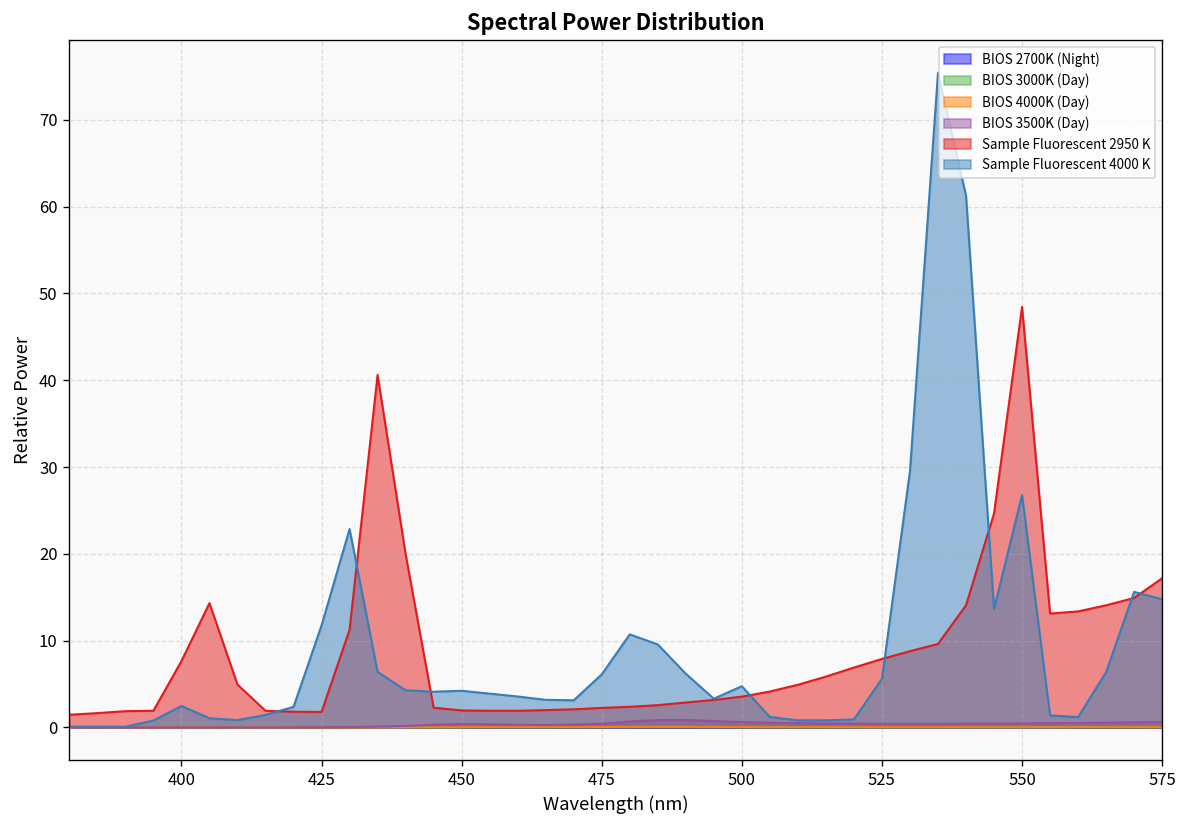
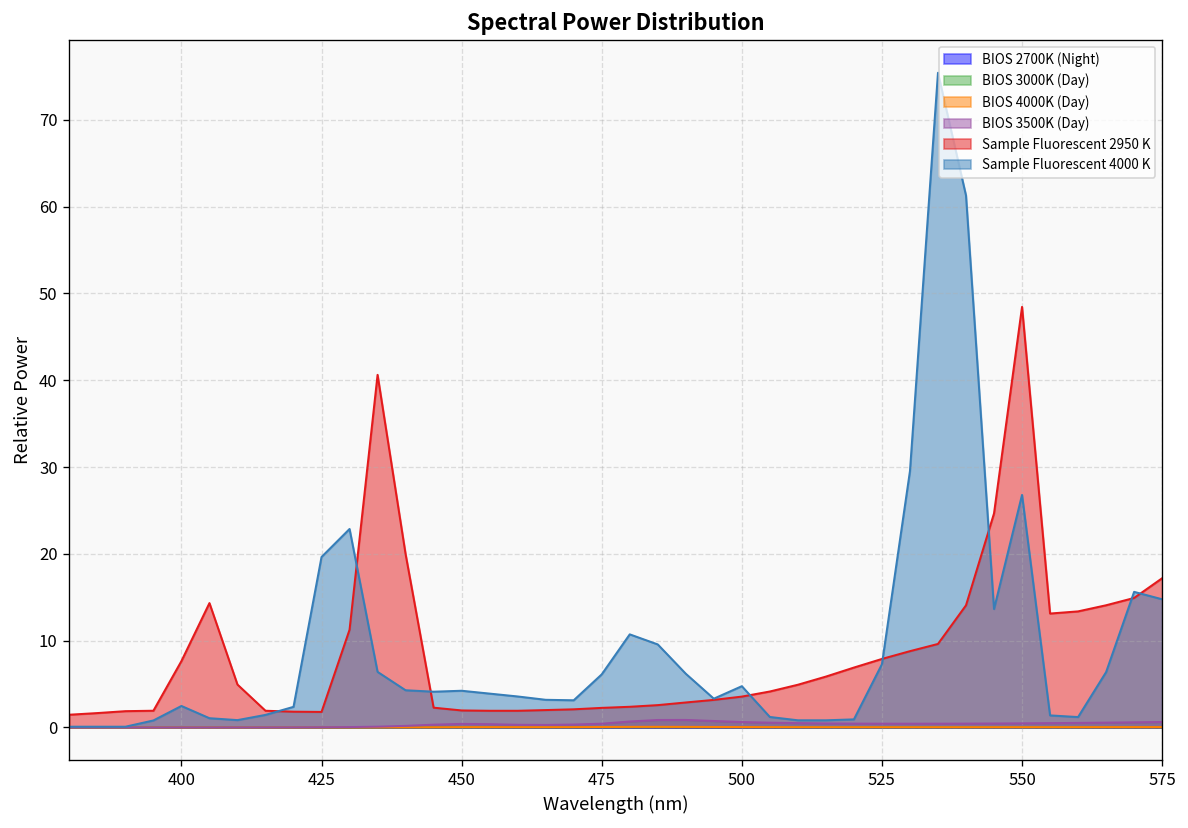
Sample Fluorescent 4000 K, 425: 12 -> 20
Sample Fluorescent 4000 K, 525: 6 -> 7
